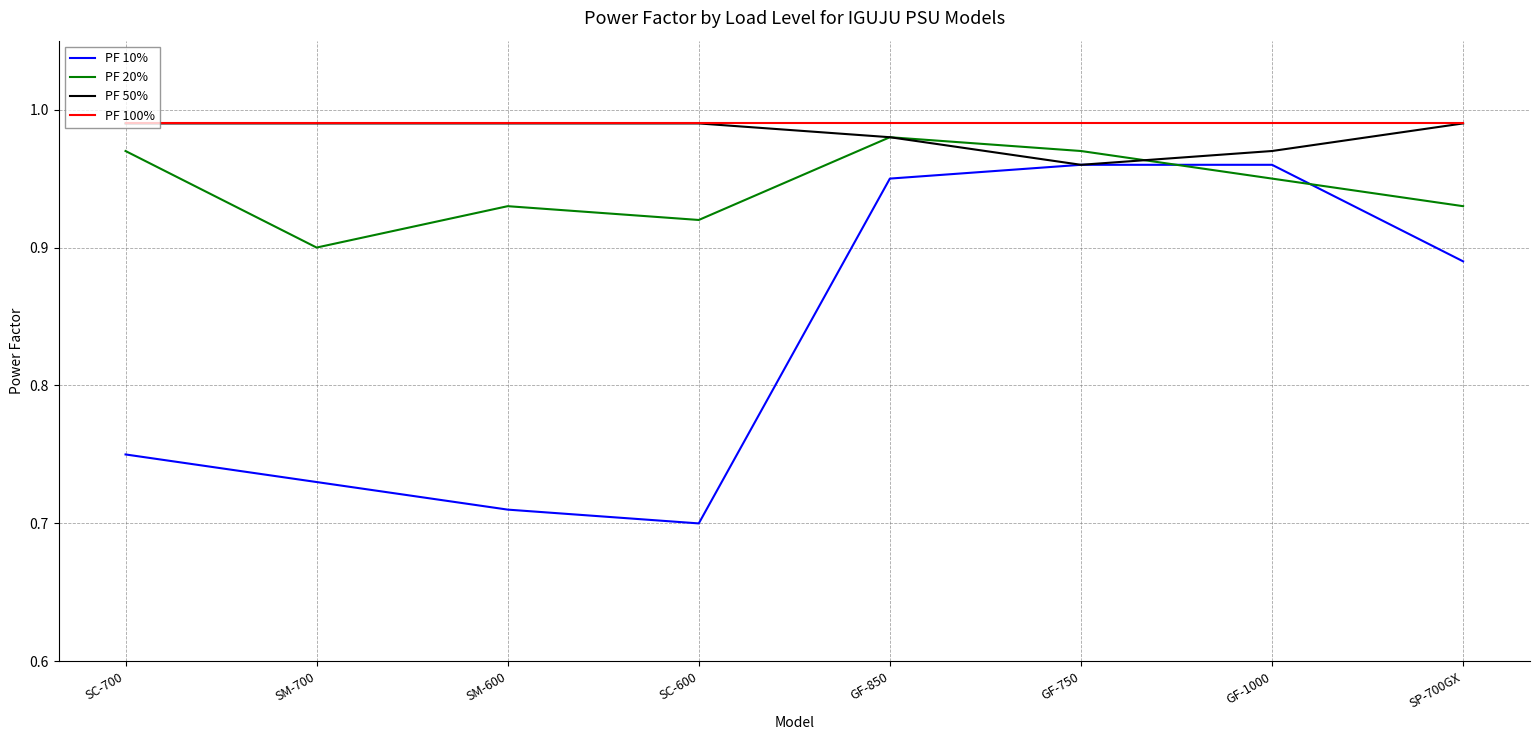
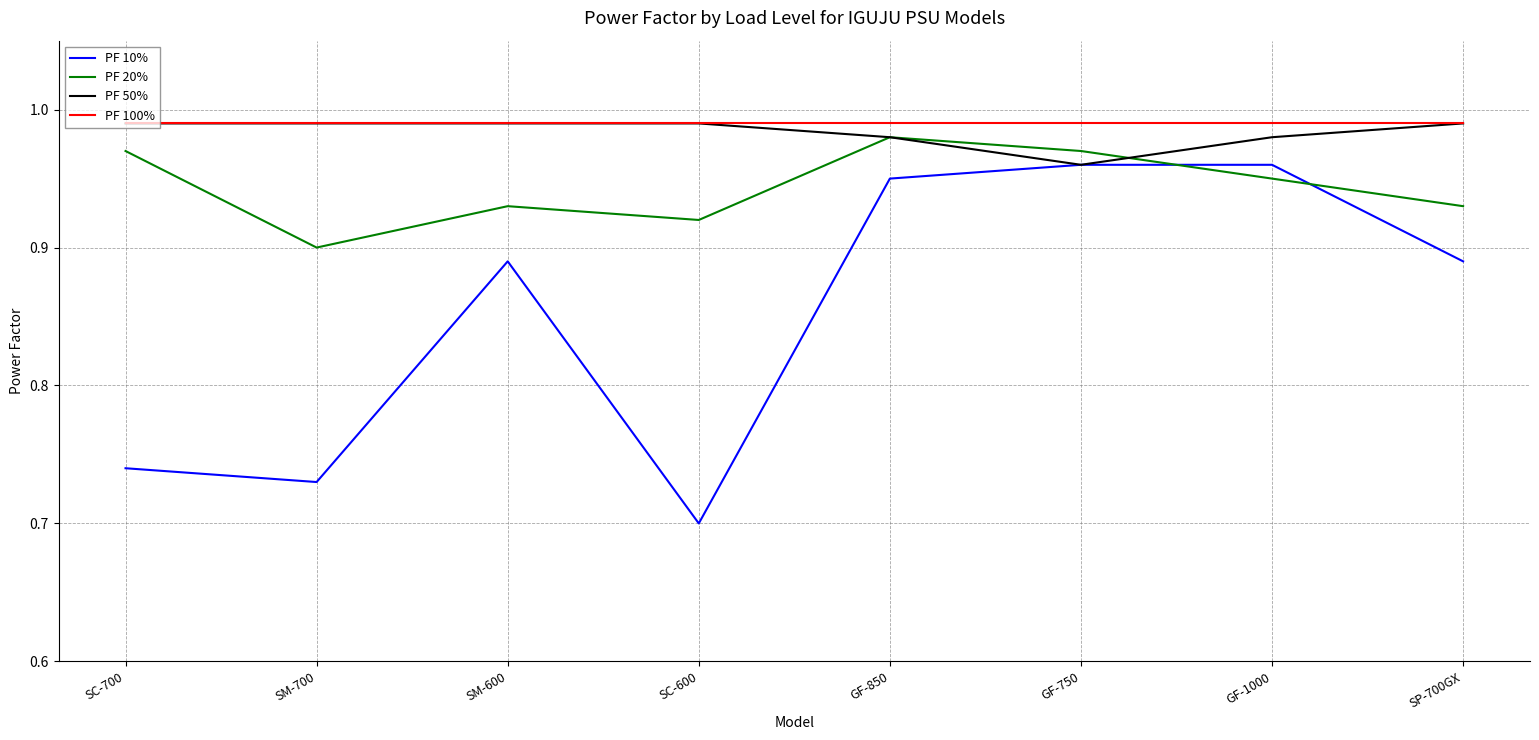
PF 10%, SC-700: 0.75 -> 0.74
PF 10%, SM-600: 0.71 -> 0.89
PF 50%, GF-1000: 0.97 -> 0.98
